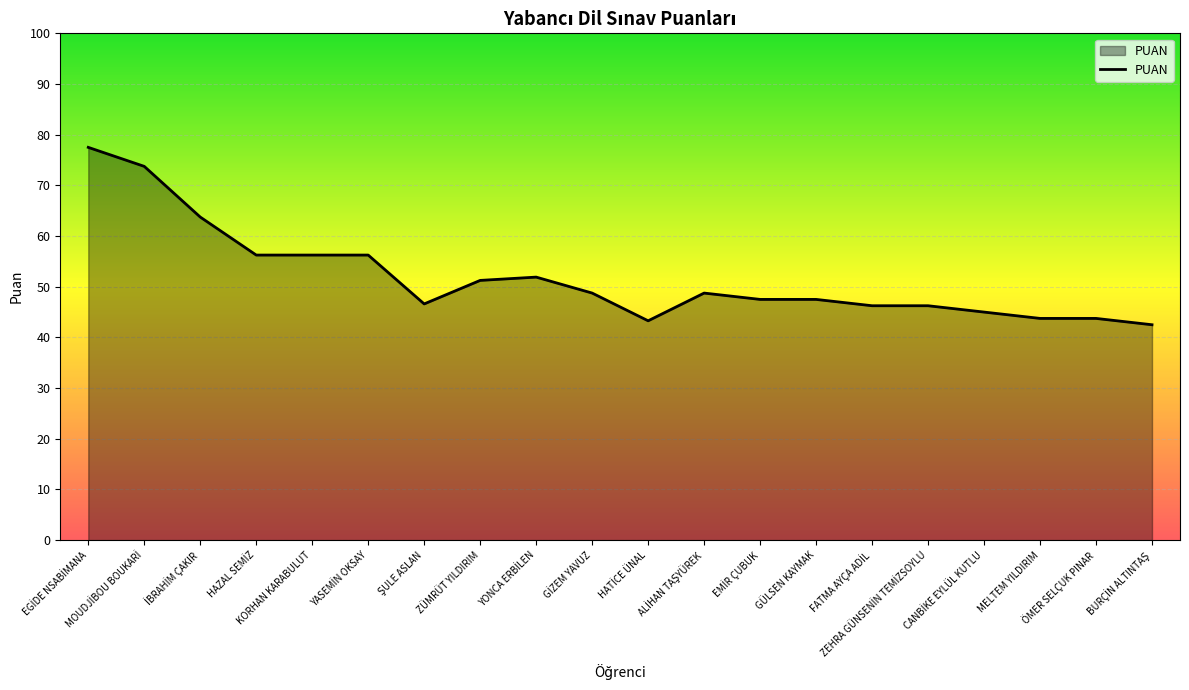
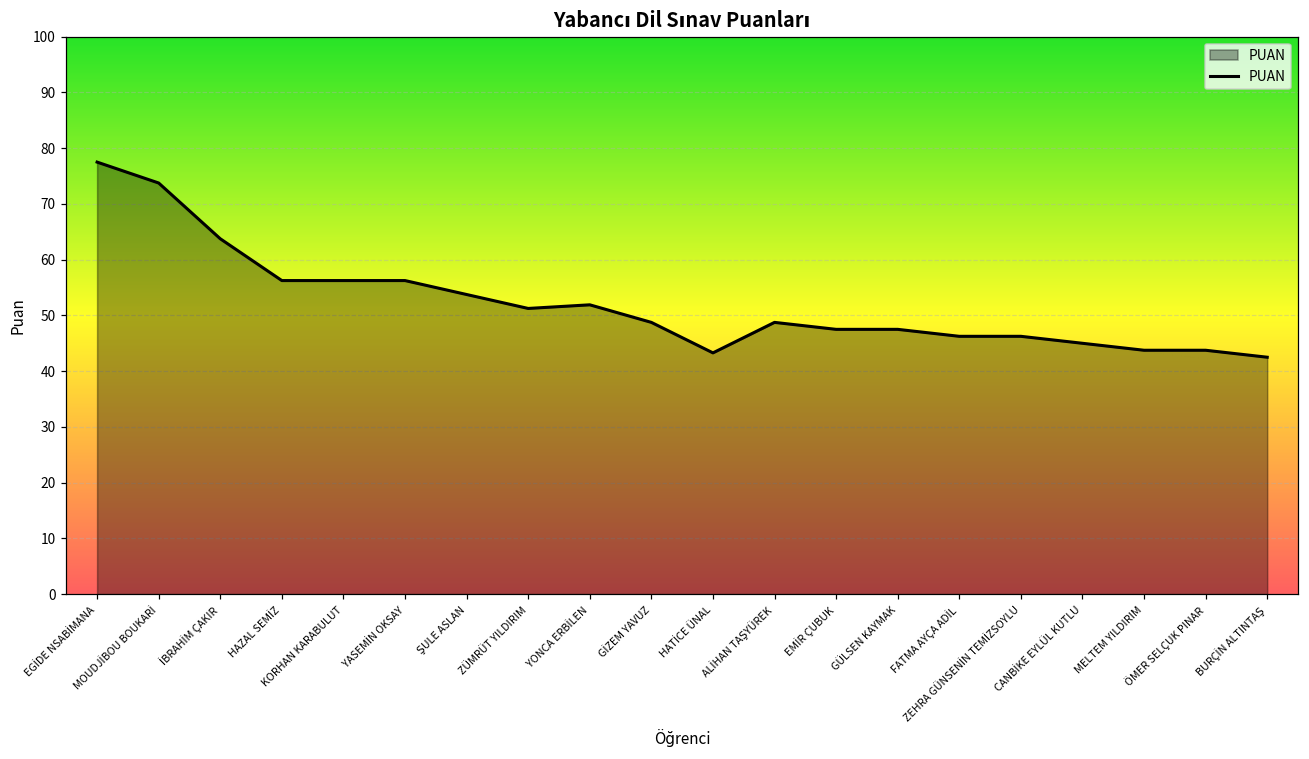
ŞULE ASLAN: 47 -> 54
